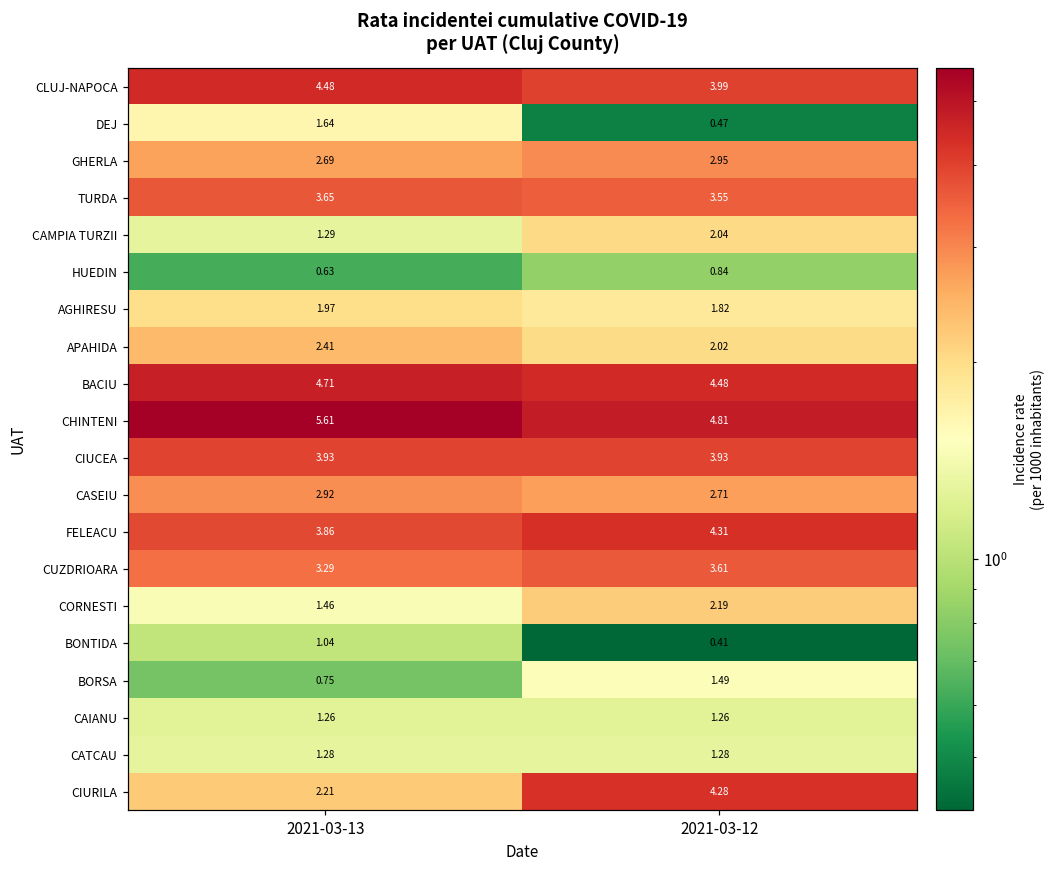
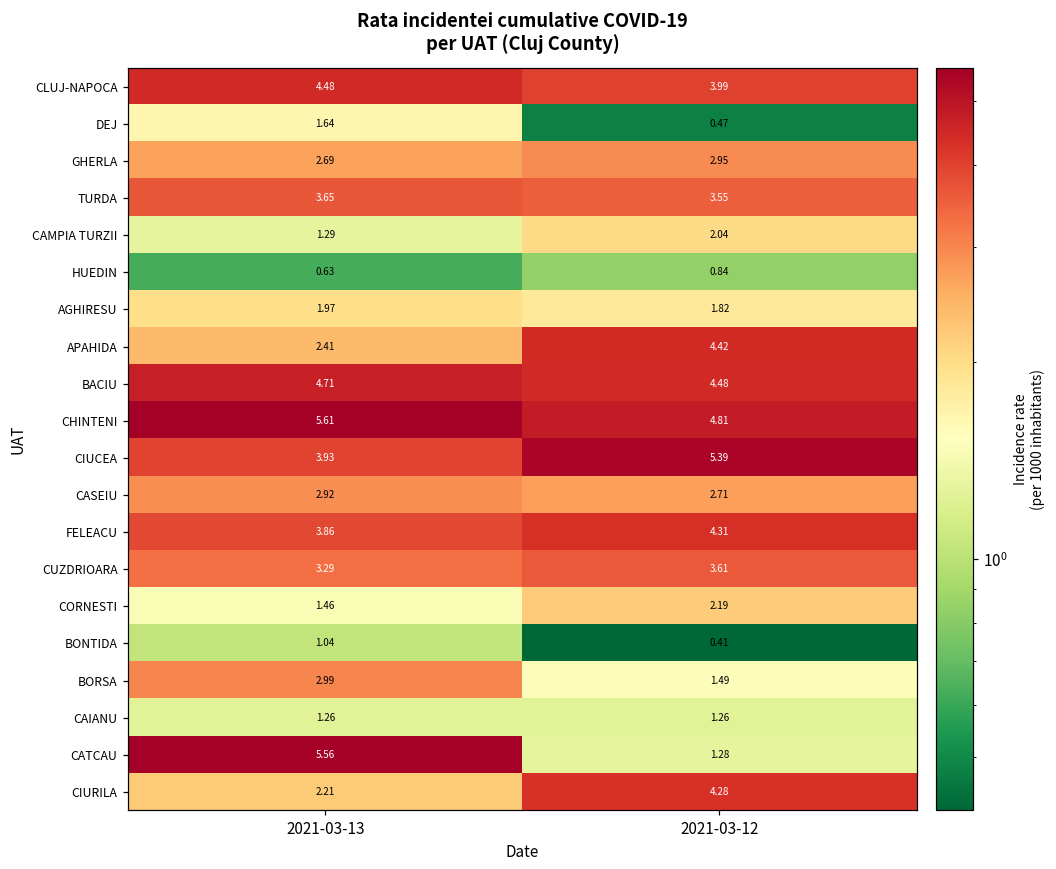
APAHIDA, 2021-03-12: 2.02 -> 4.42
CIUCEA, 2021-03-12: 3.93 -> 5.39
BORSA, 2021-03-13: 0.75 -> 2.99
CATCAU, 2021-03-13: 1.28 -> 5.56
